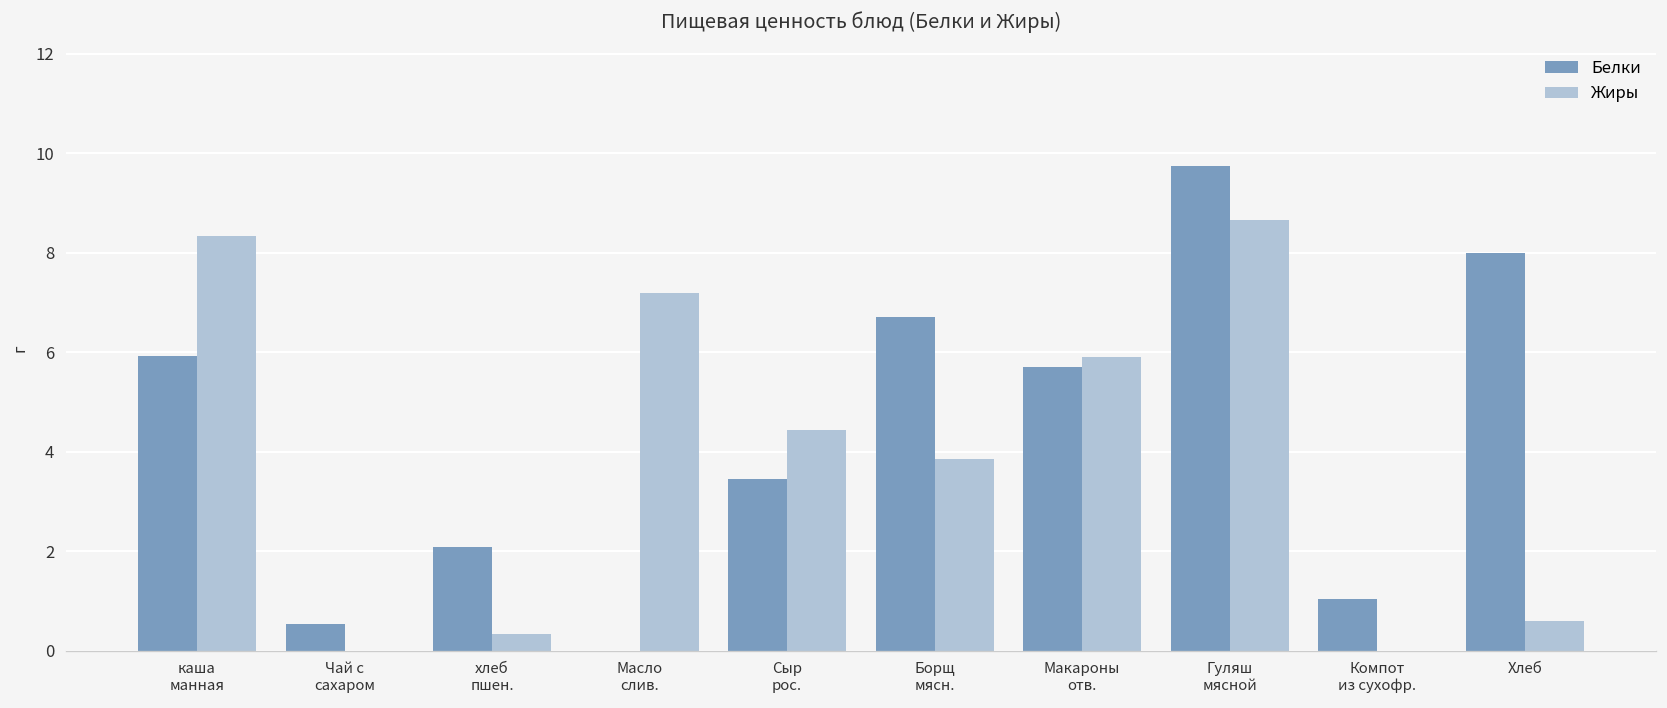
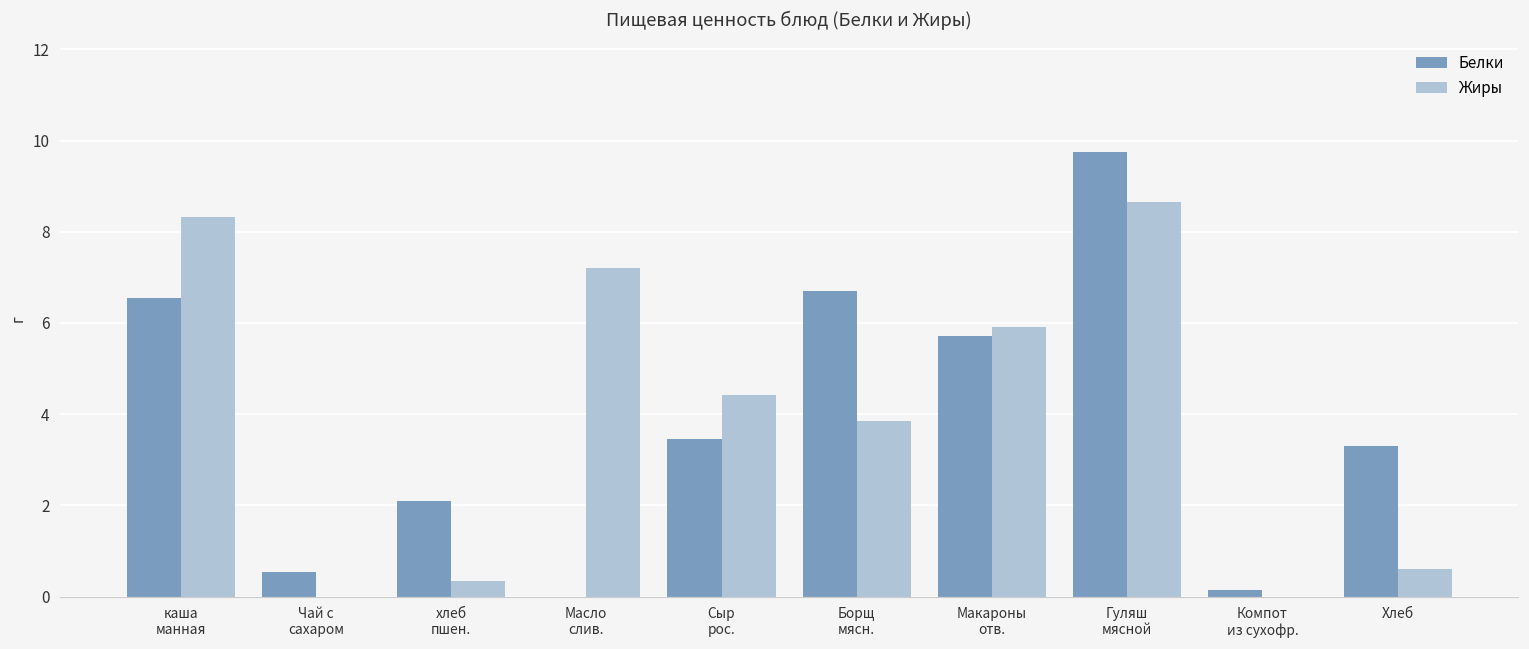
Белки, каша манная: 5.9 -> 6.6
Белки, Компот из сухофр.: 1.0 -> 0.2
Белки, Хлеб: 8.0 -> 3.3
